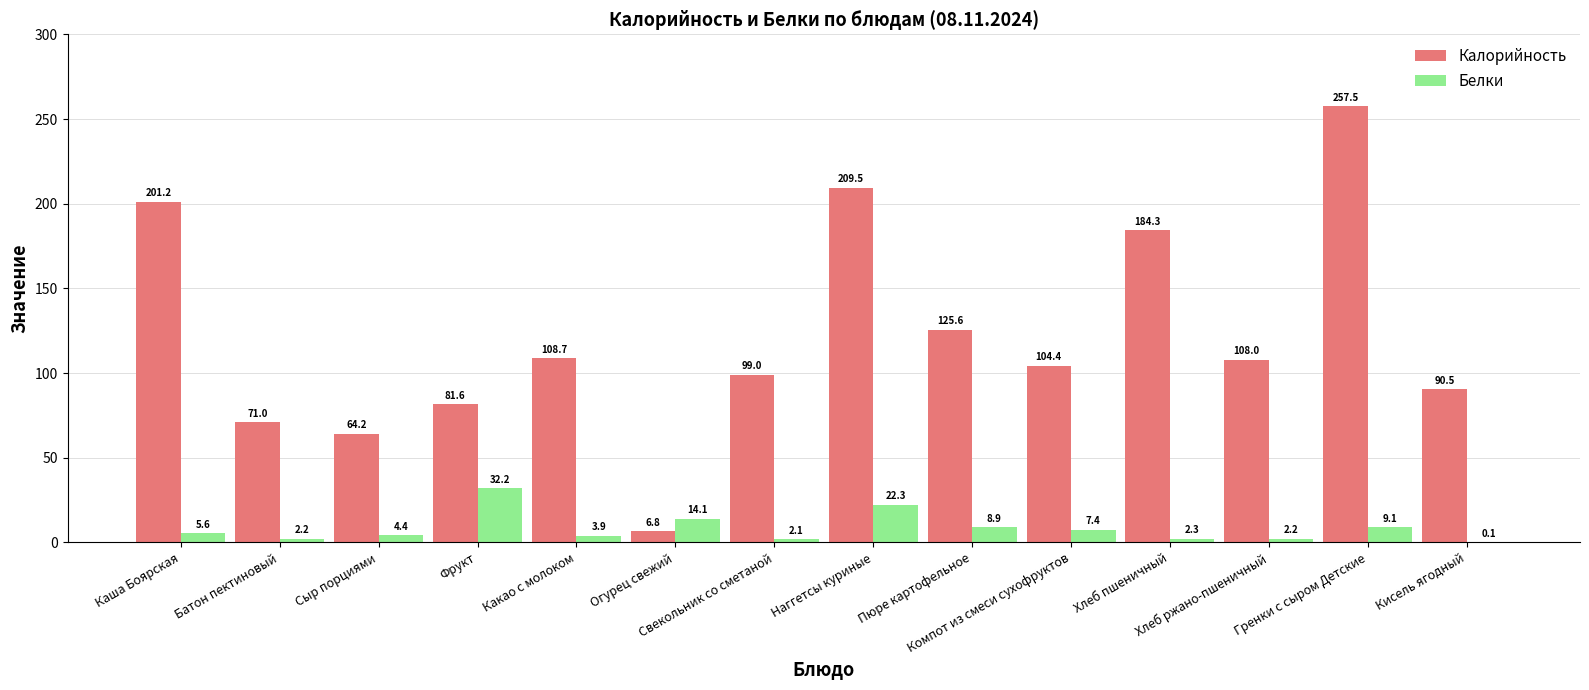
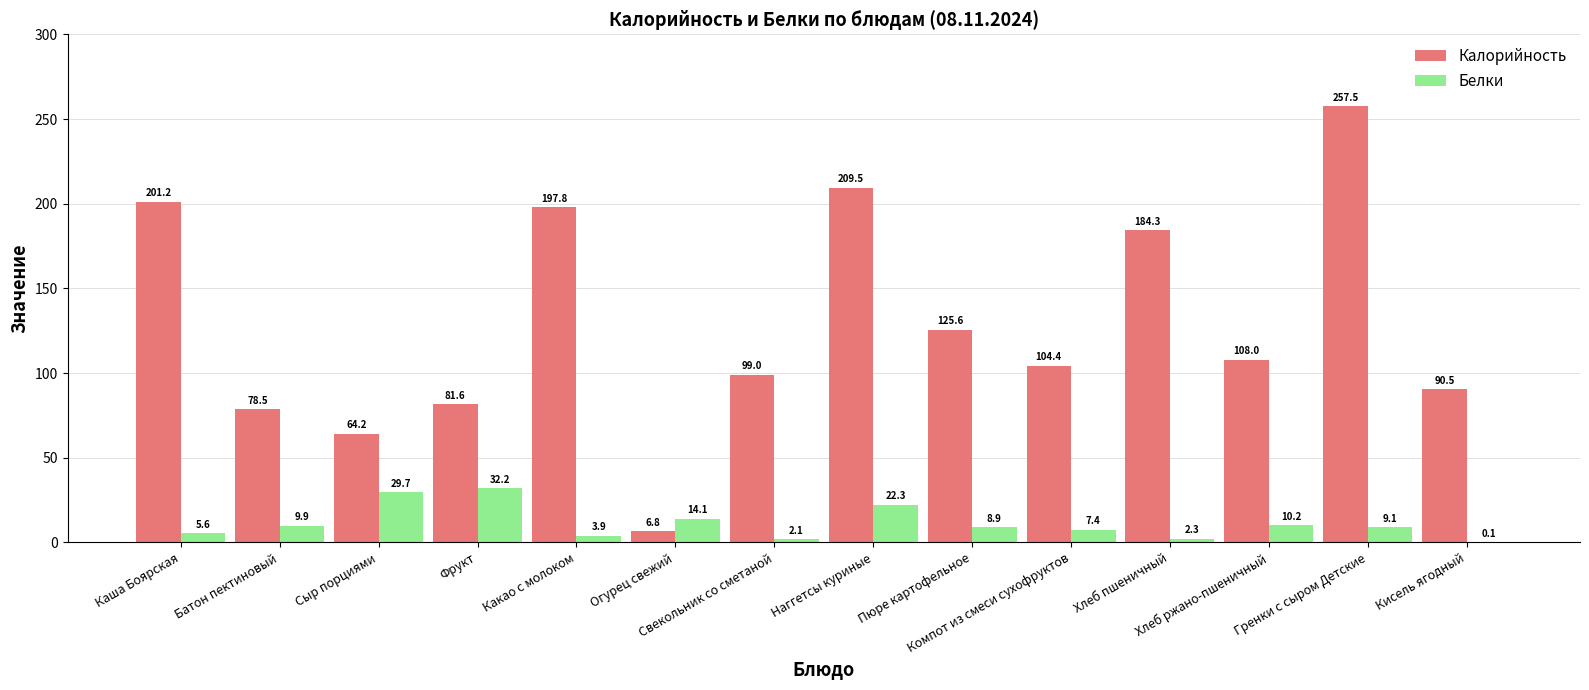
Калорийность, Батон пектиновый: 71.0 -> 78.5
Белки, Батон пектиновый: 2.2 -> 9.9
Белки, Сыр порциями: 4.4 -> 29.7
Калорийность, Какао с молоком: 108.7 -> 197.8
Белки, Хлеб ржано-пшеничный: 2.2 -> 10.2
